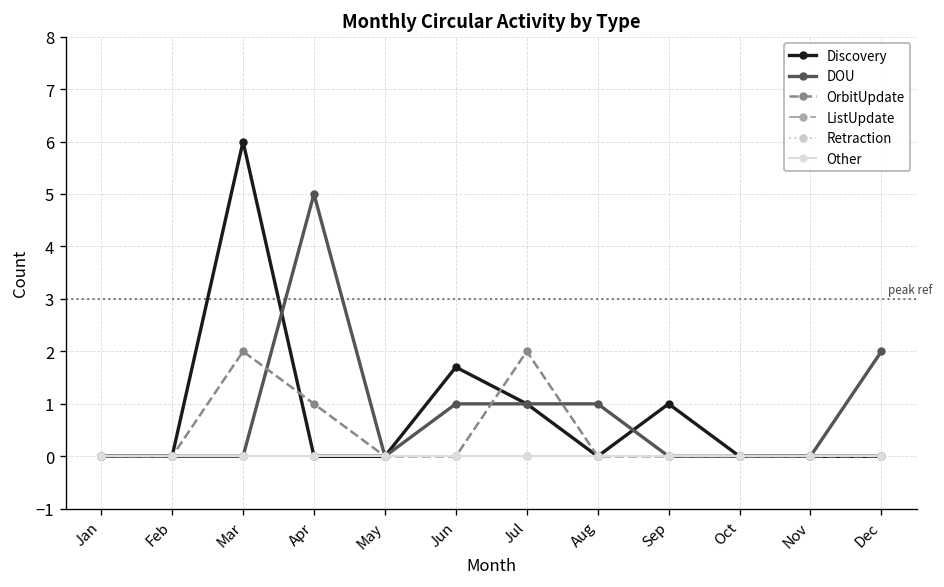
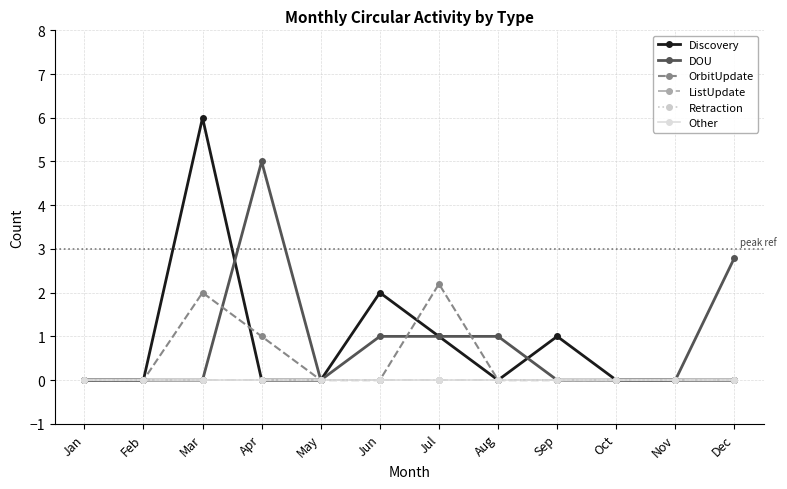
Discovery, Jun: 1.7 -> 2.0
OrbitUpdate, Jul: 2.0 -> 2.2
DOU, Dec: 2.0 -> 2.8
